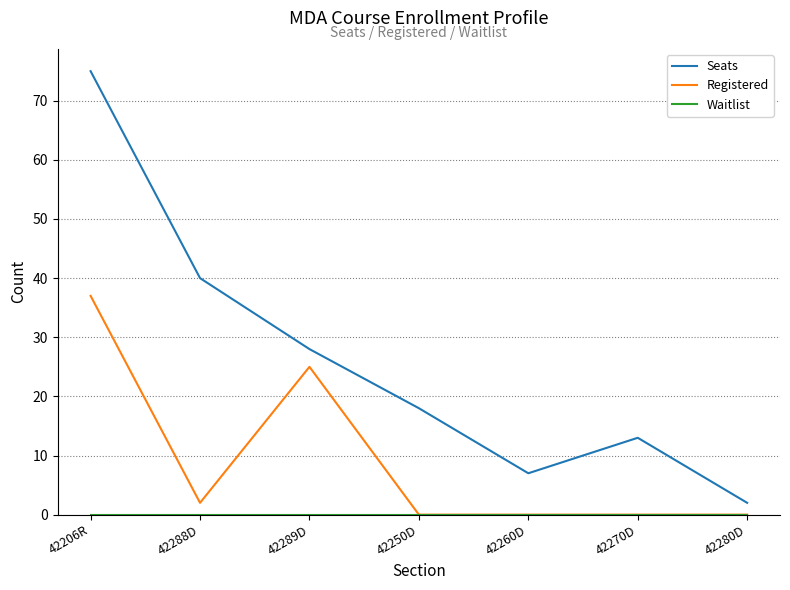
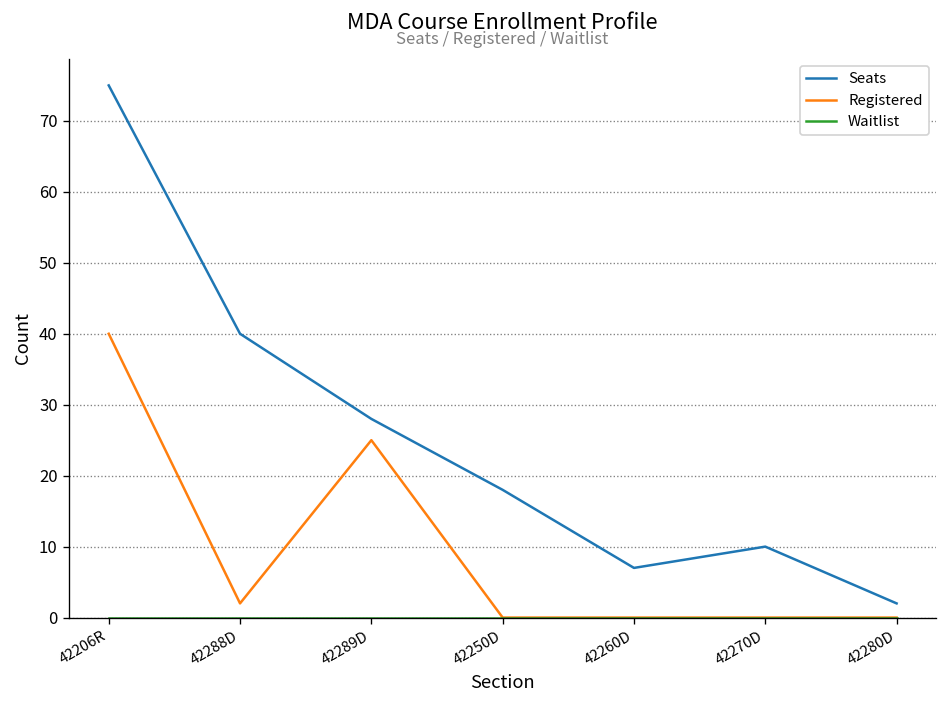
Registered, 42206R: 37 -> 40
Seats, 42270D: 13 -> 10
